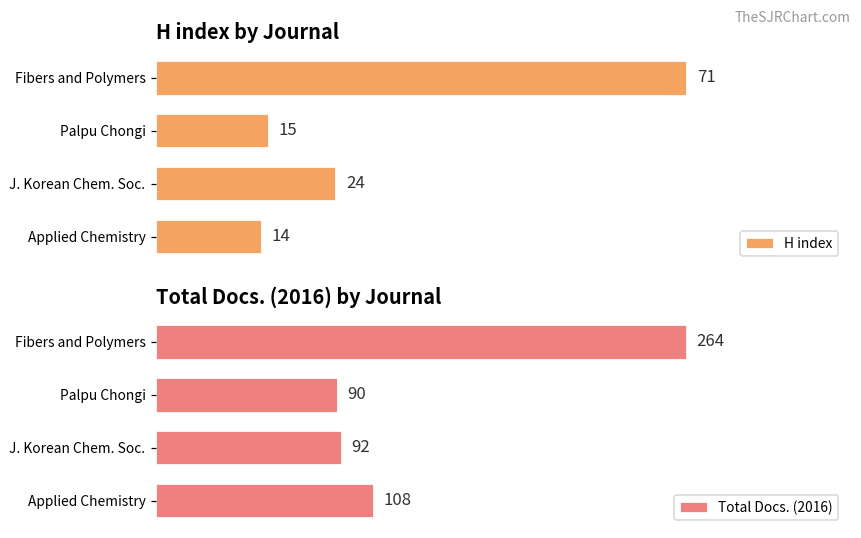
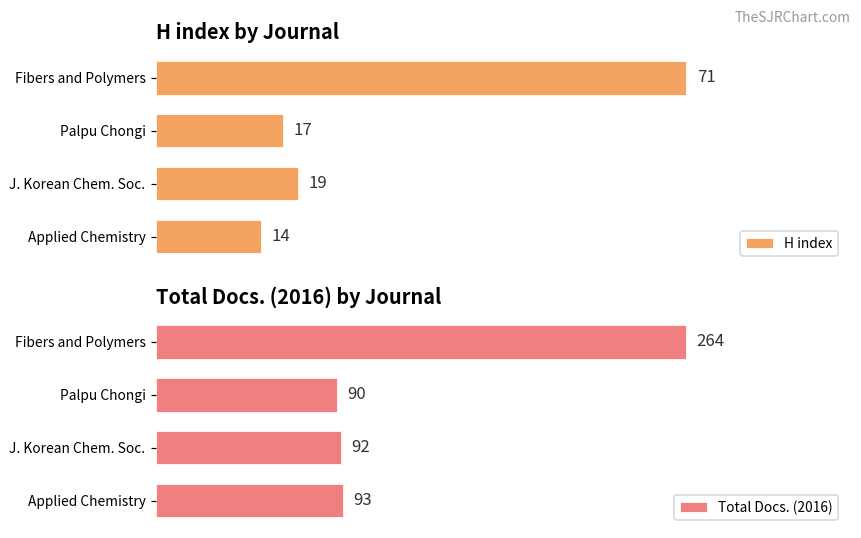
H index by Journal, Palpu Chongi: 15 -> 17
H index by Journal, J. Korean Chem. Soc.: 24 -> 19
Total Docs. (2016) by Journal, Applied Chemistry: 108 -> 93
